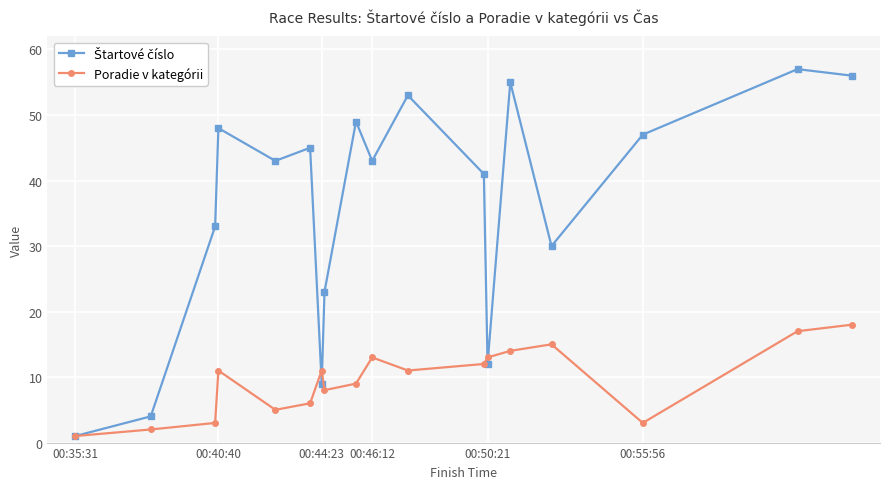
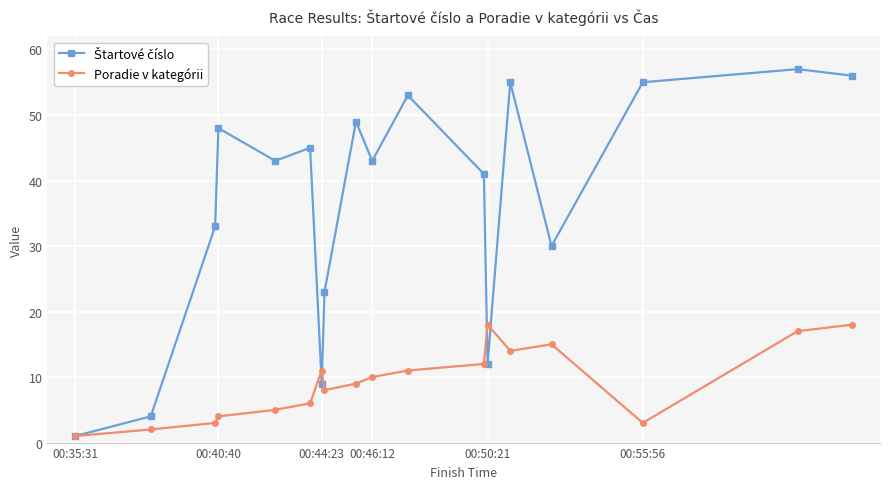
Poradie v kategórii, 00:40:40: 11 -> 4
Poradie v kategórii, 00:46:12: 13 -> 10
Poradie v kategórii, 00:50:21: 13 -> 18
Štartové číslo, 00:55:56: 47 -> 55
